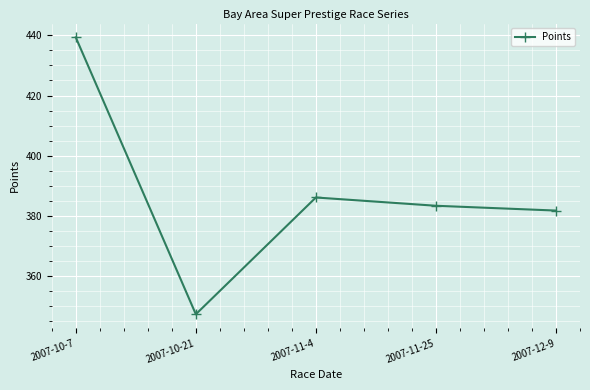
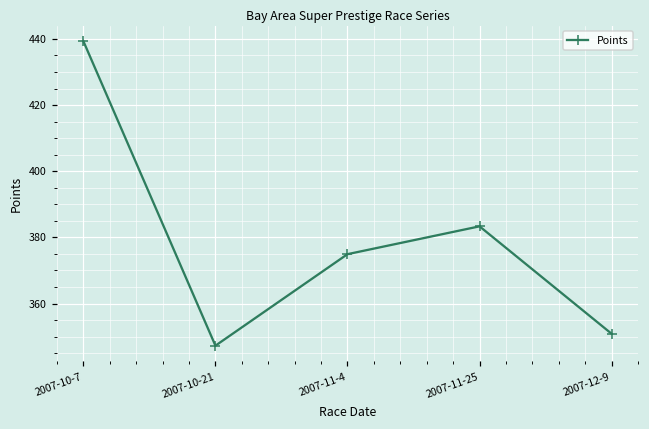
2007-11-4: 386 -> 375
2007-12-9: 382 -> 351
